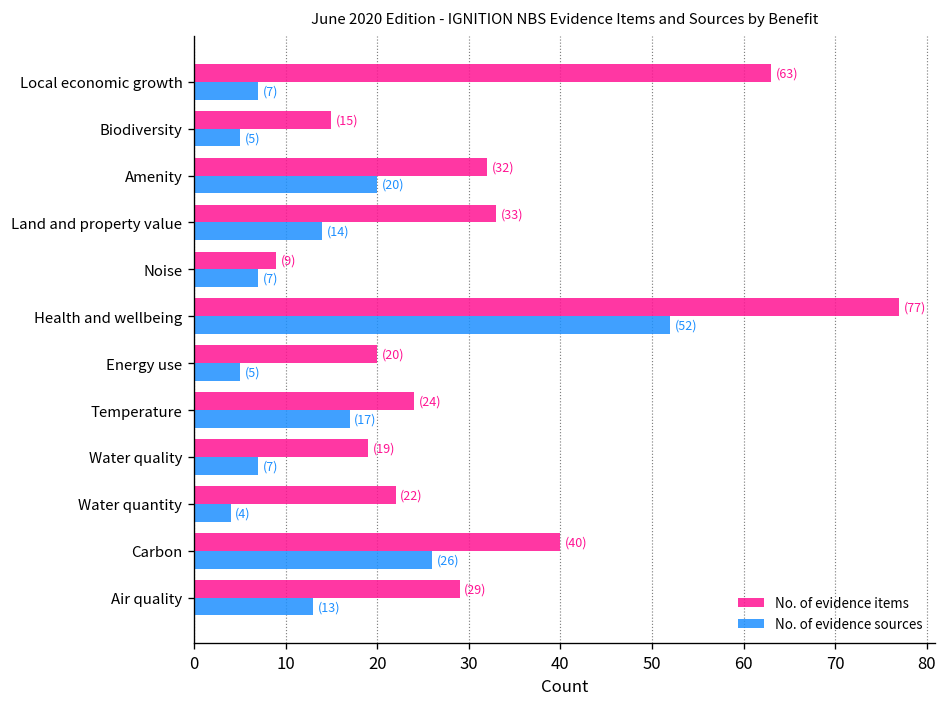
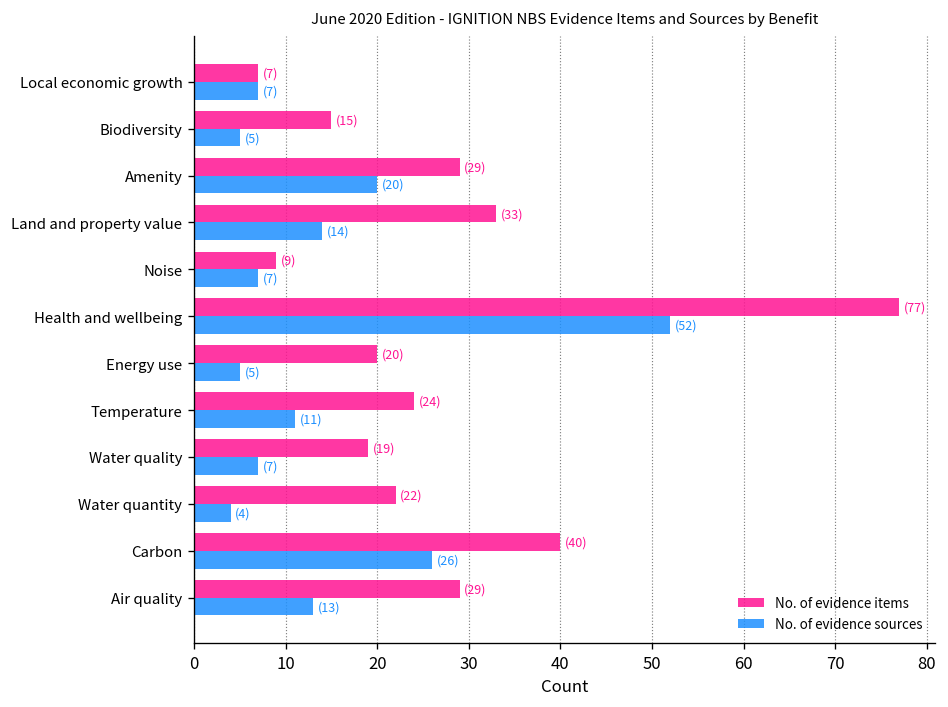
No. of evidence items, Local economic growth: (63) -> (7)
No. of evidence items, Amenity: (32) -> (29)
No. of evidence sources, Temperature: (17) -> (11)
